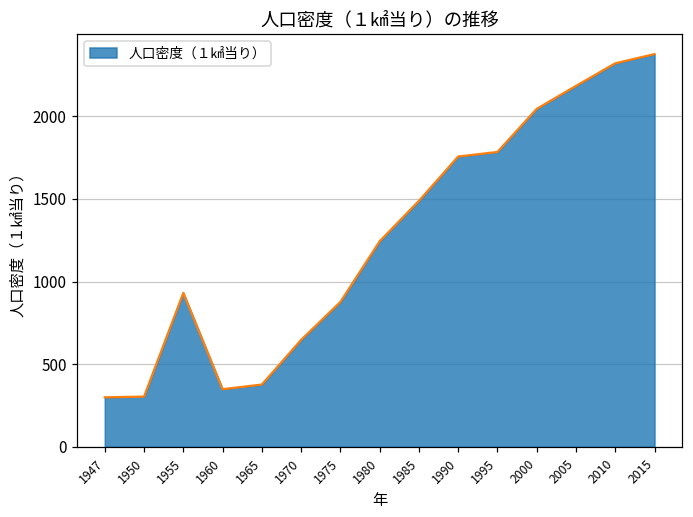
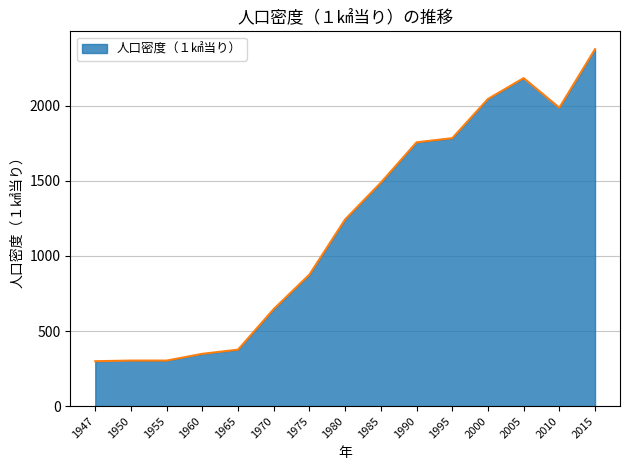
1955: 930 -> 300
2010: 2320 -> 1990
